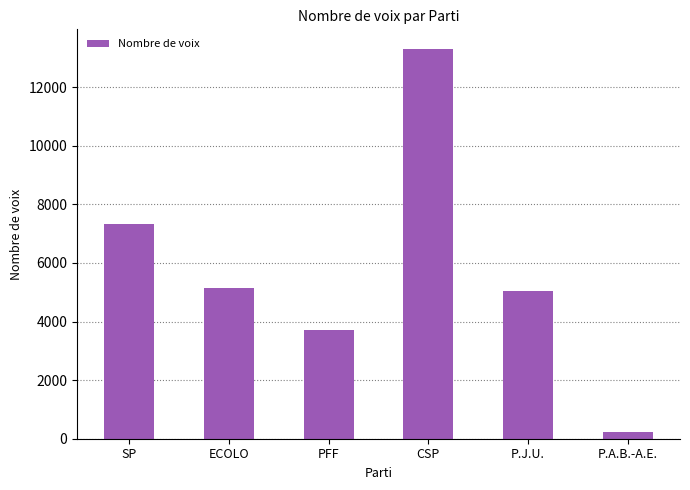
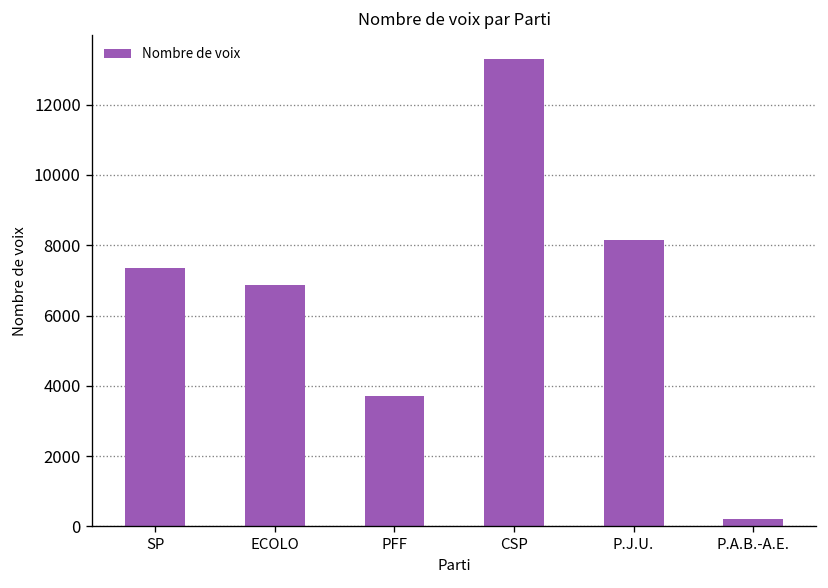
ECOLO: 5100 -> 6900
P.J.U.: 5100 -> 8200
